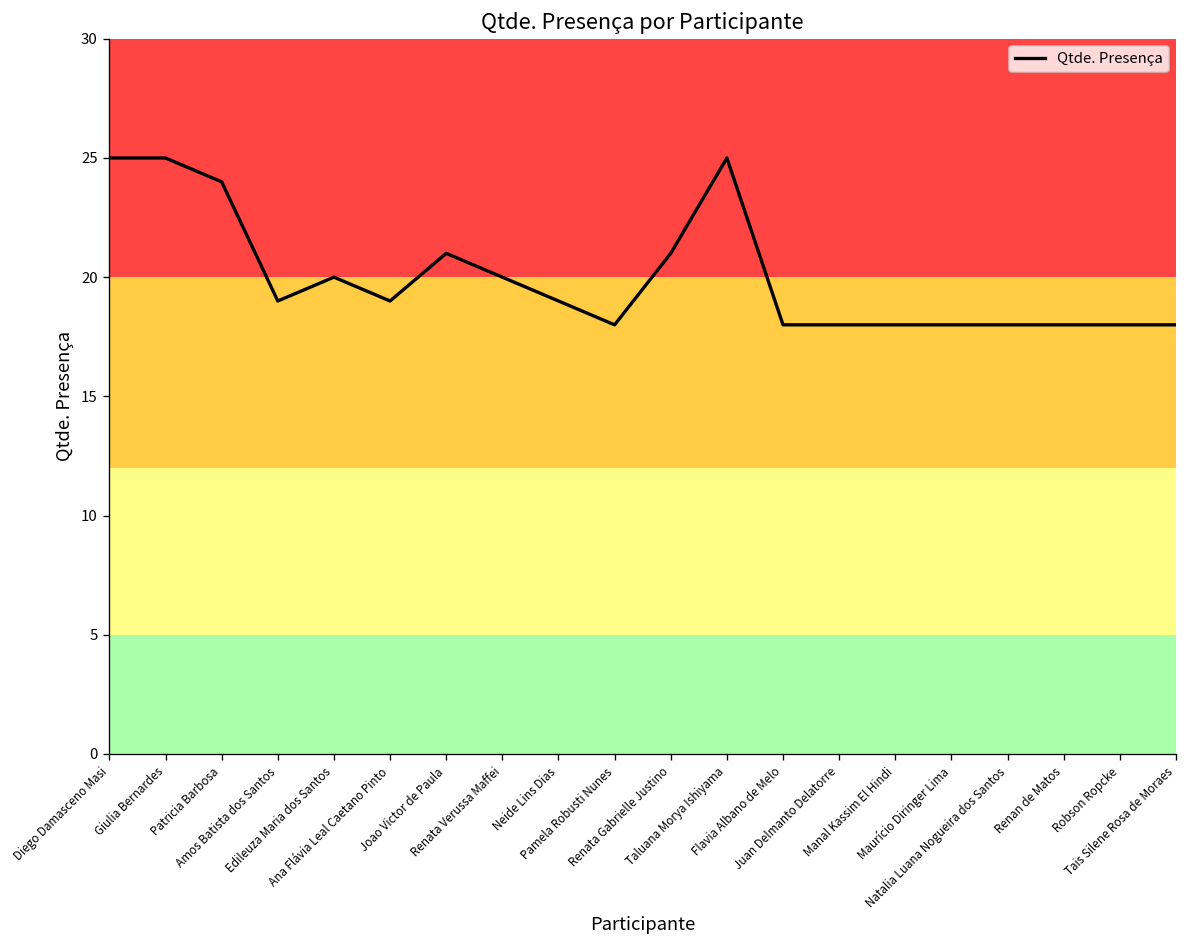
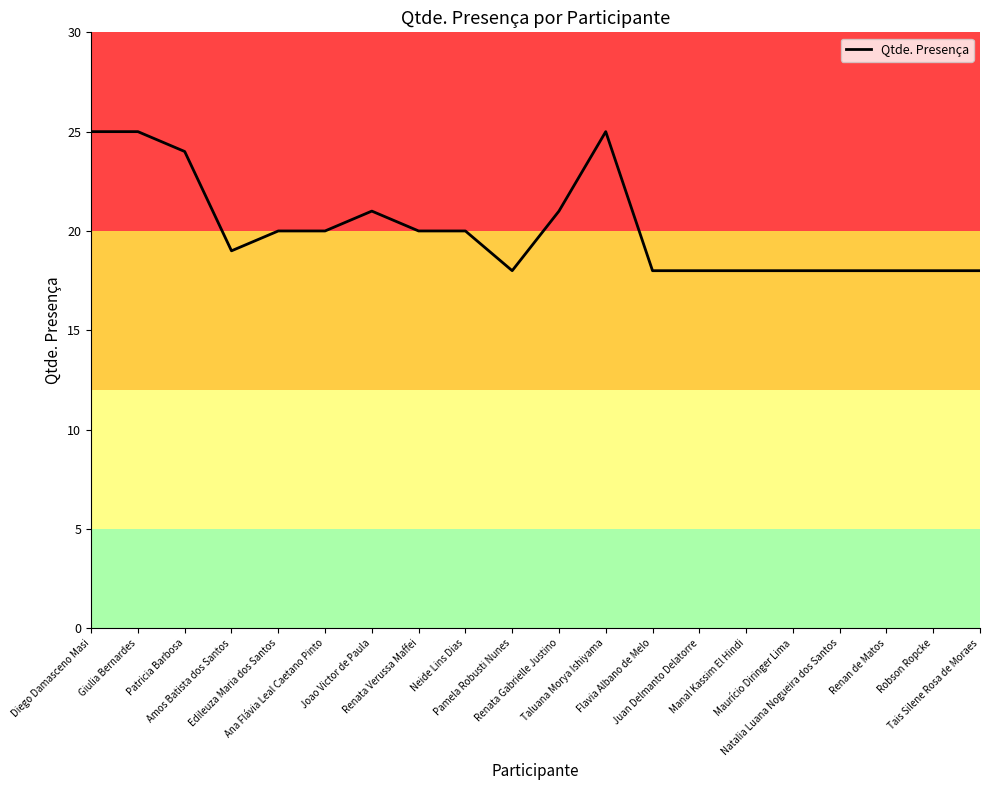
Ana Flávia Leal Caetano Pinto: 19 -> 20
Neide Lins Dias: 19 -> 20
